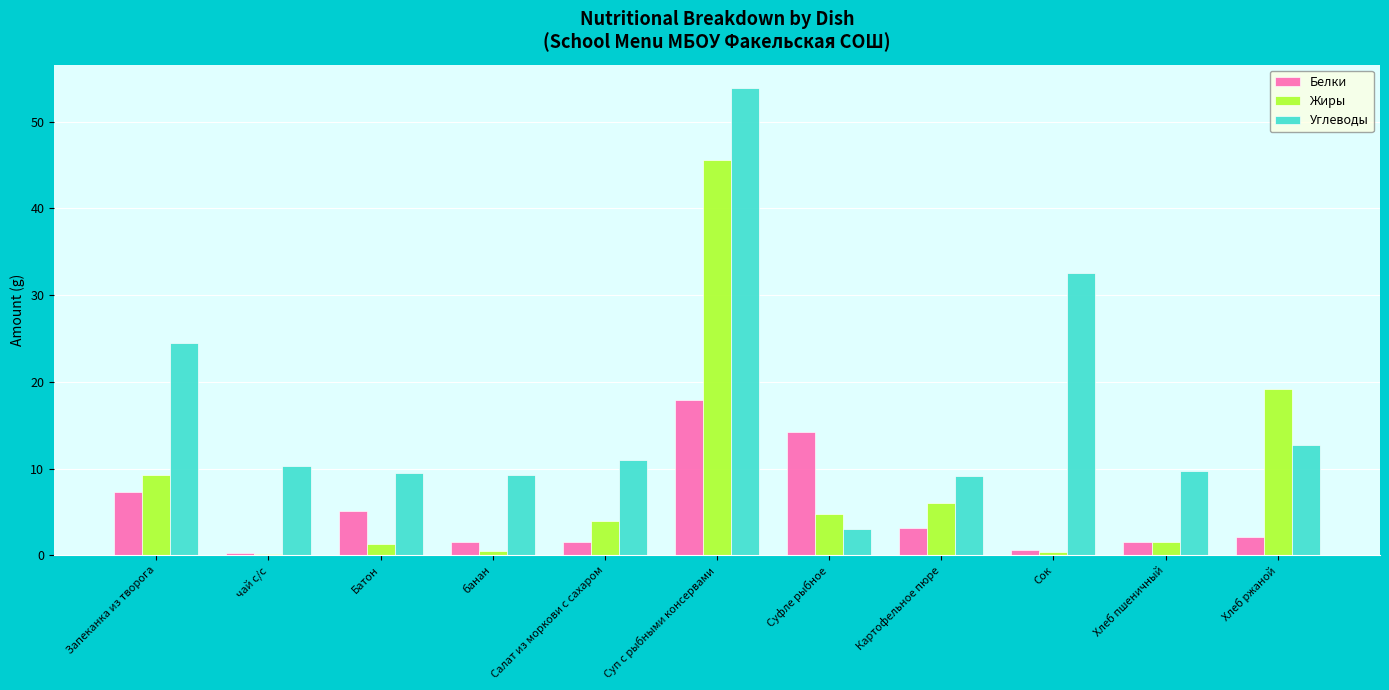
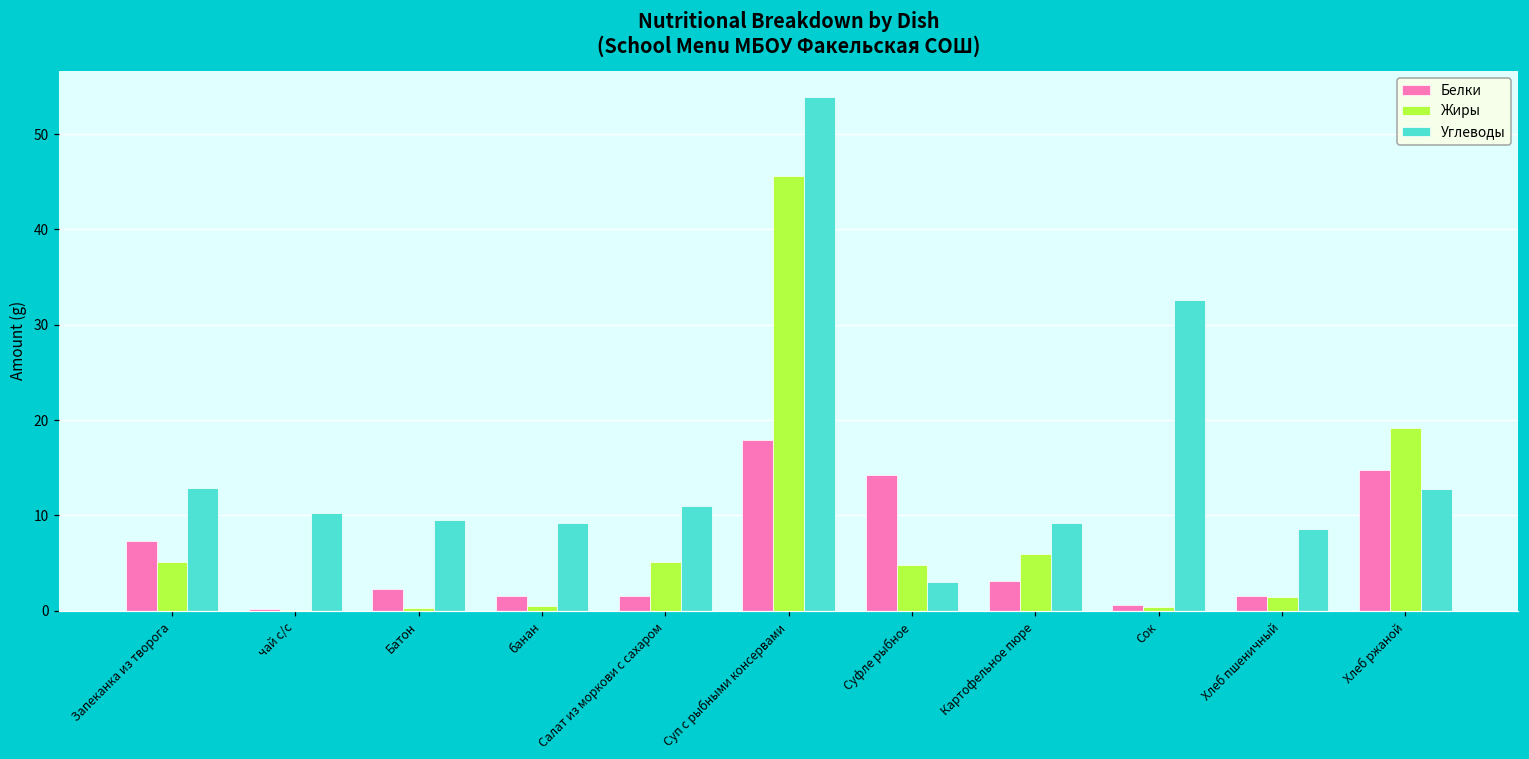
Жиры, Запеканка из творога: 9 -> 5
Углеводы, Запеканка из творога: 24 -> 13
Белки, Батон: 5 -> 2
Жиры, Батон: 1 -> 0
Жиры, Салат из моркови с сахаром: 4 -> 5
Углеводы, Хлеб пшеничный: 10 -> 9
Белки, Хлеб ржаной: 2 -> 15
